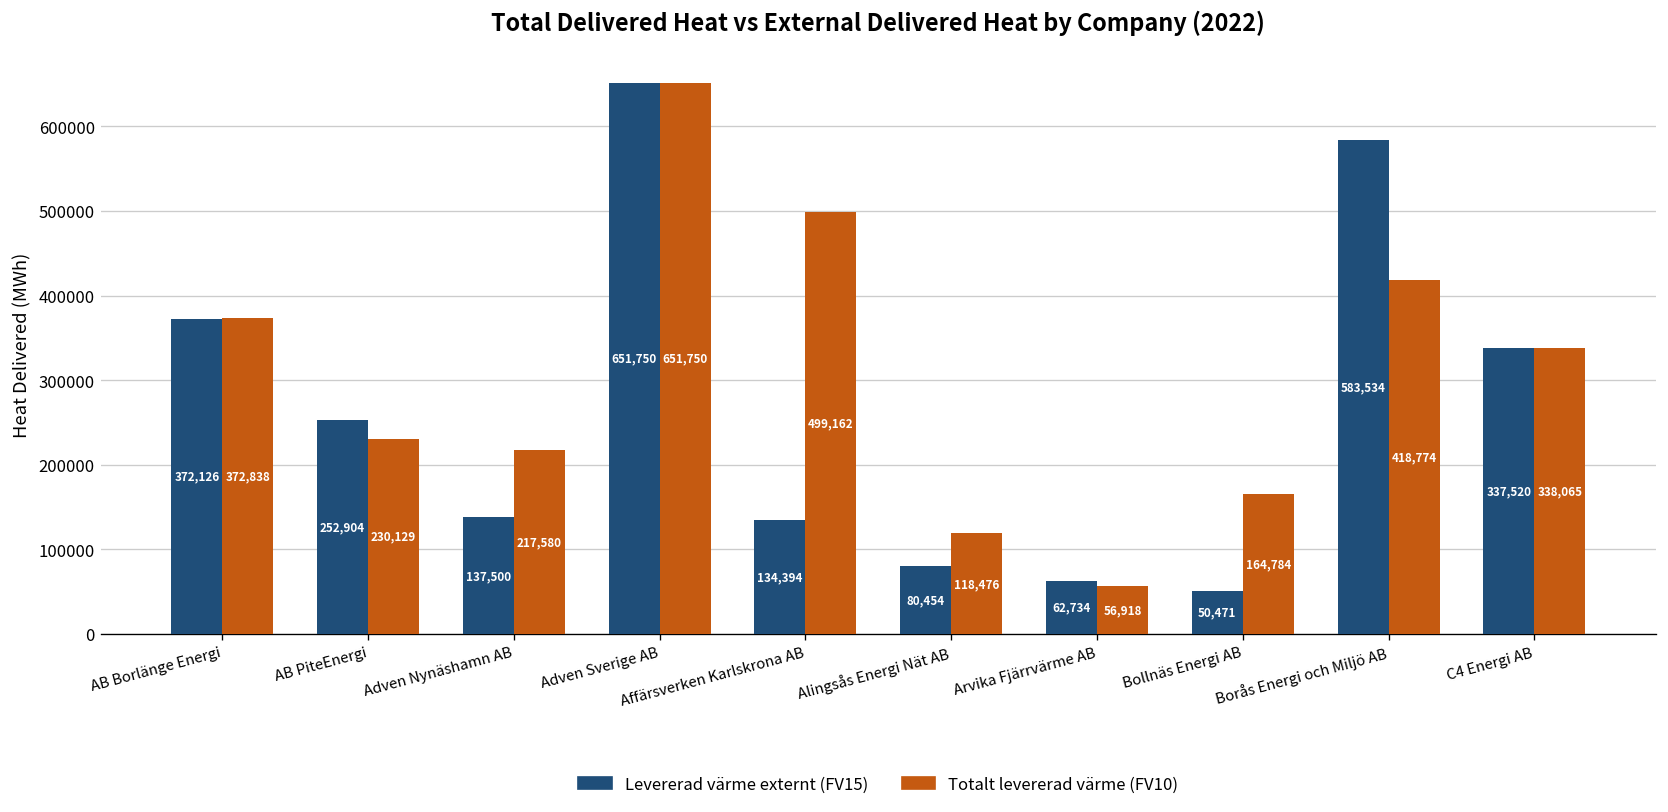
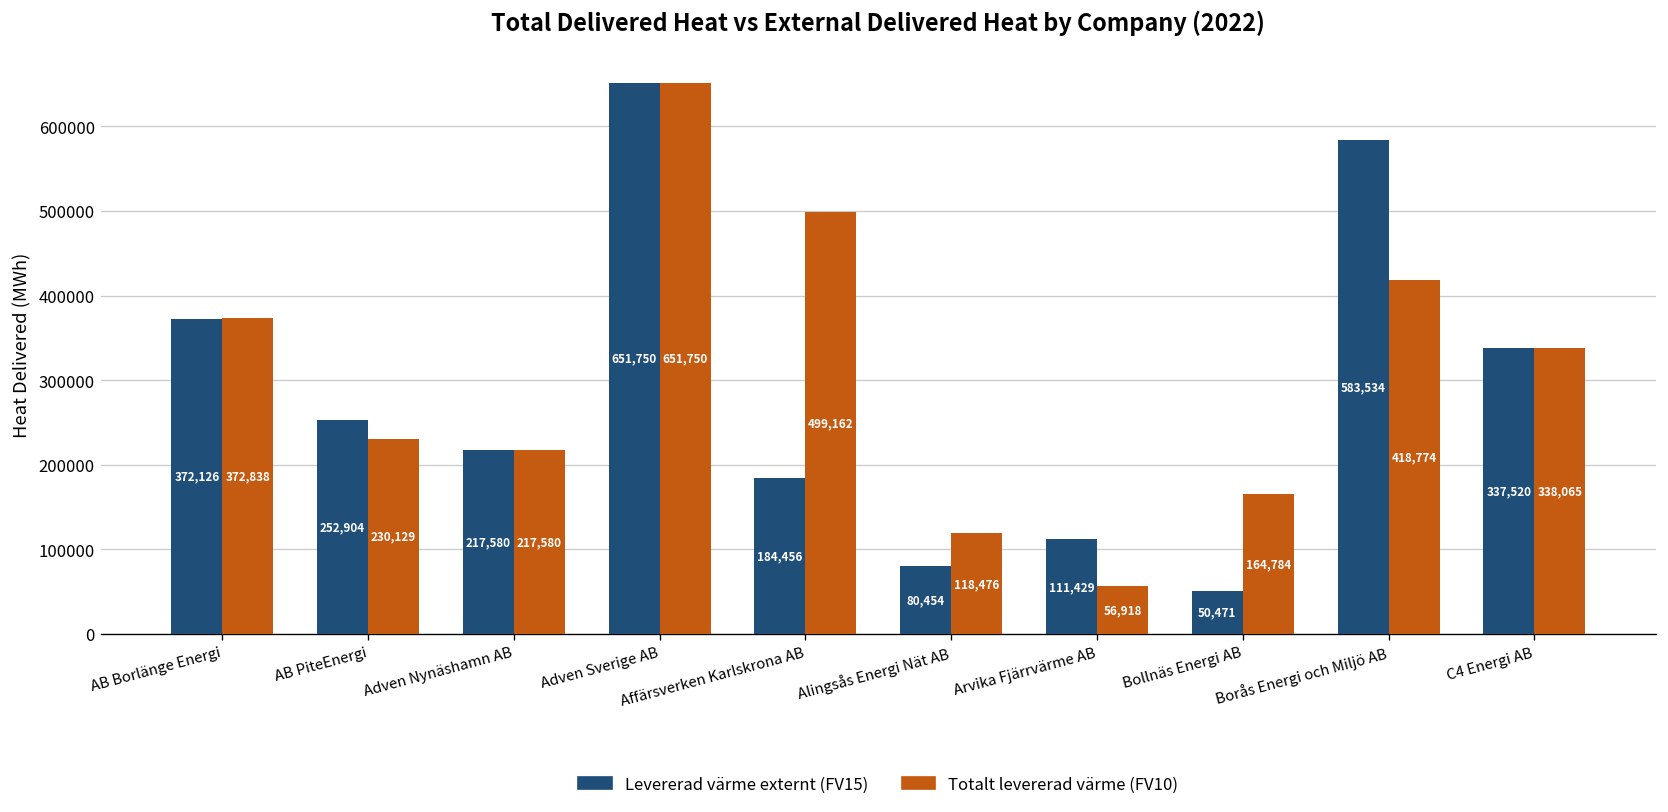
Levererad värme externt (FV15), Adven Nynäshamn AB: 137,500 -> 217,580
Levererad värme externt (FV15), Affärsverken Karlskrona AB: 134,394 -> 184,456
Levererad värme externt (FV15), Arvika Fjärrvärme AB: 62,734 -> 111,429
